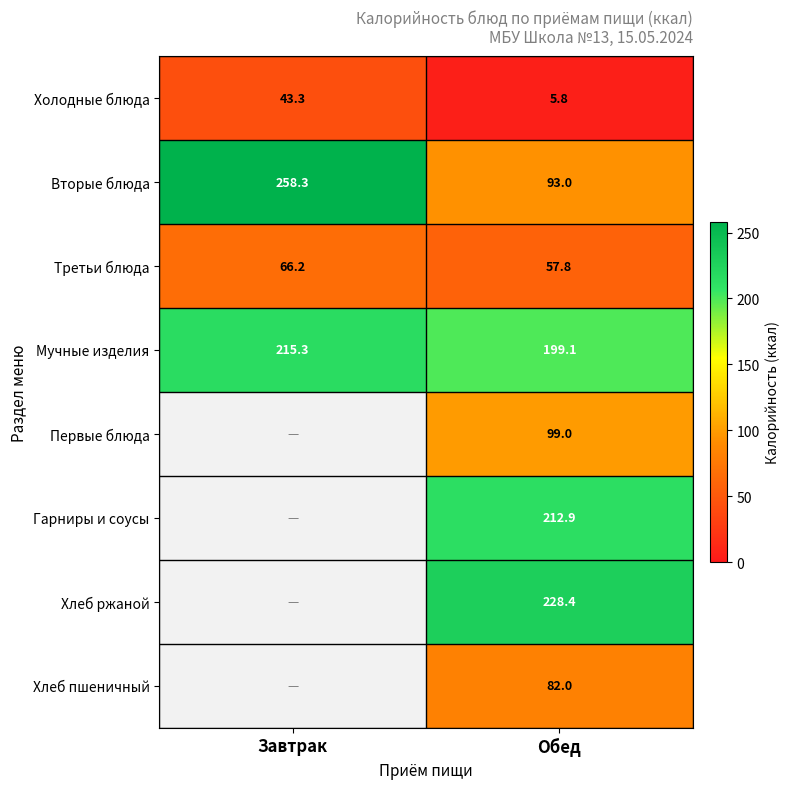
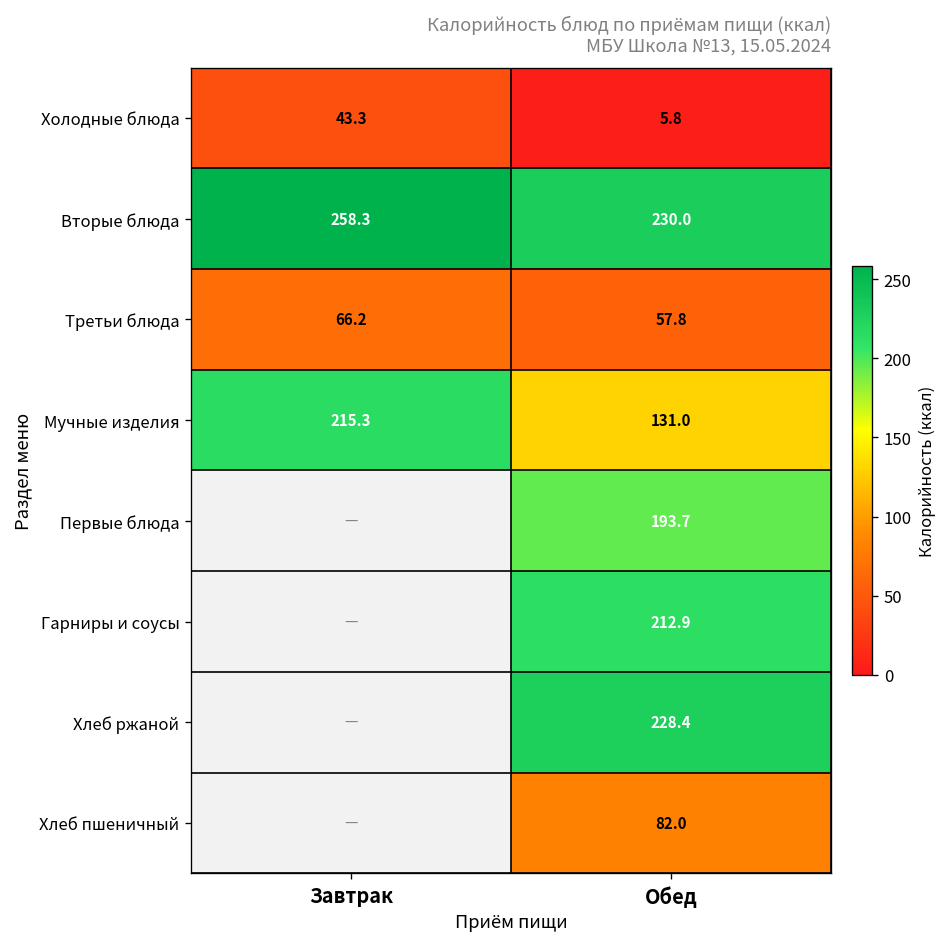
Вторые блюда, Обед: 93.0 -> 230.0
Мучные изделия, Обед: 199.1 -> 131.0
Первые блюда, Обед: 99.0 -> 193.7
